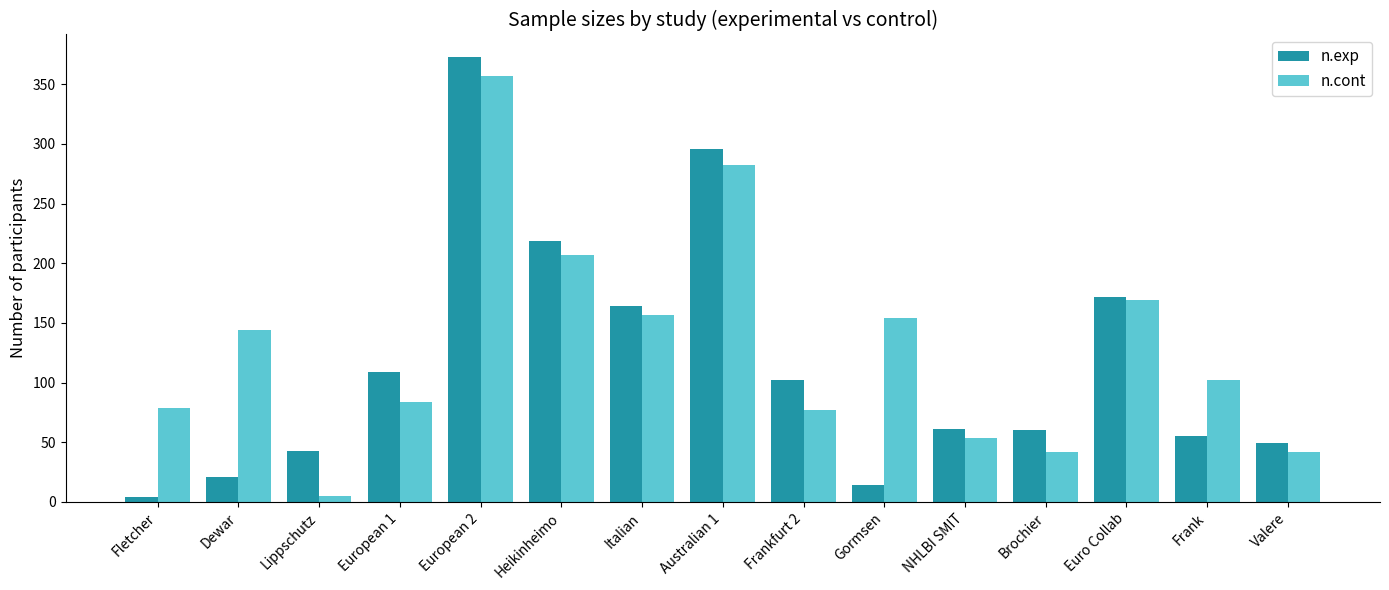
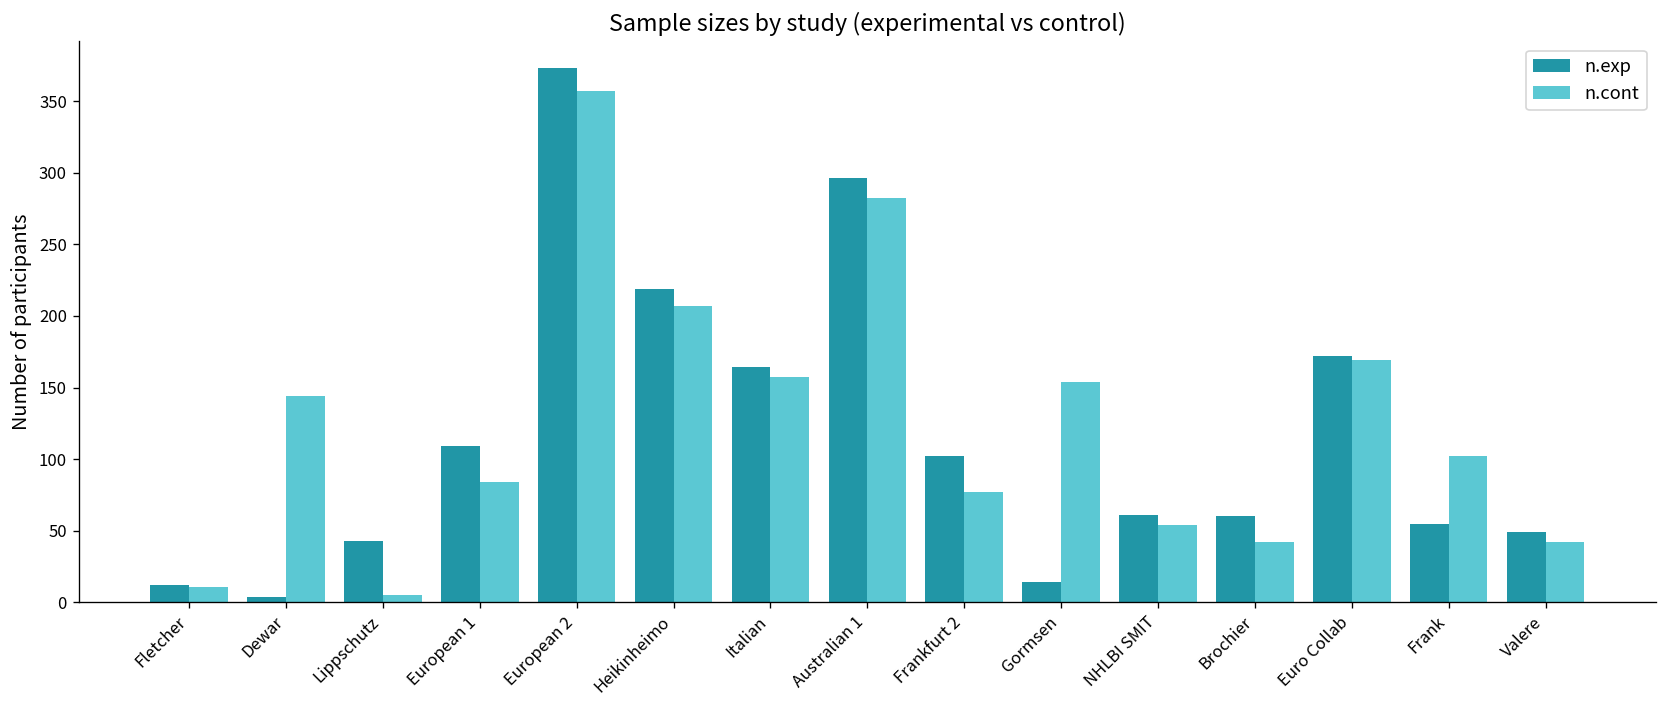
n.exp, Fletcher: 4 -> 12
n.cont, Fletcher: 79 -> 11
n.exp, Dewar: 21 -> 4
